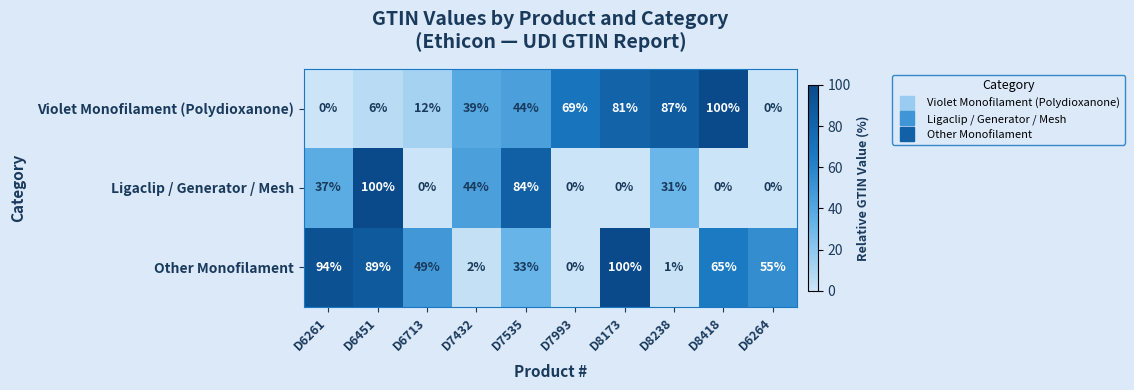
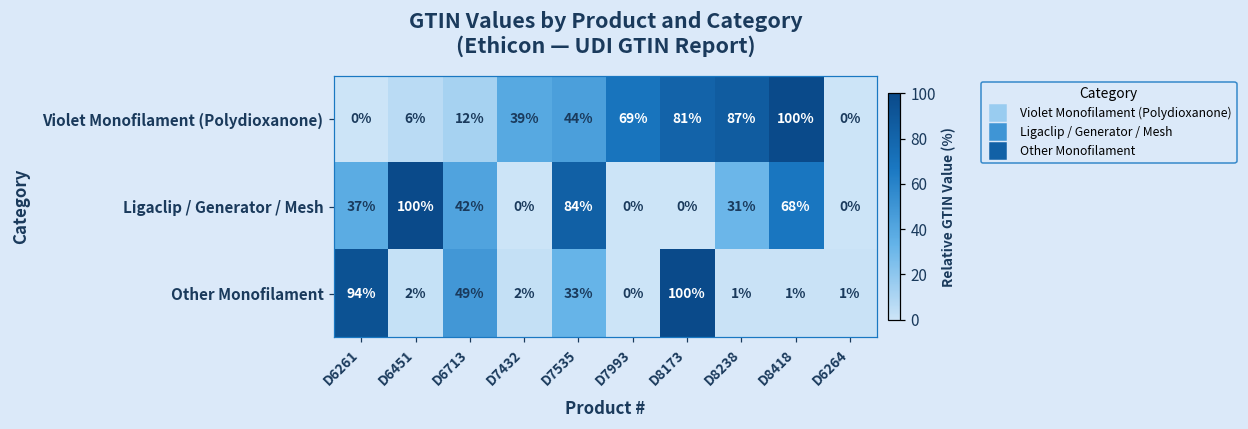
Ligaclip / Generator / Mesh, D6713: 0% -> 42%
Ligaclip / Generator / Mesh, D7432: 44% -> 0%
Ligaclip / Generator / Mesh, D8418: 0% -> 68%
Other Monofilament, D6451: 89% -> 2%
Other Monofilament, D8418: 65% -> 1%
Other Monofilament, D6264: 55% -> 1%
